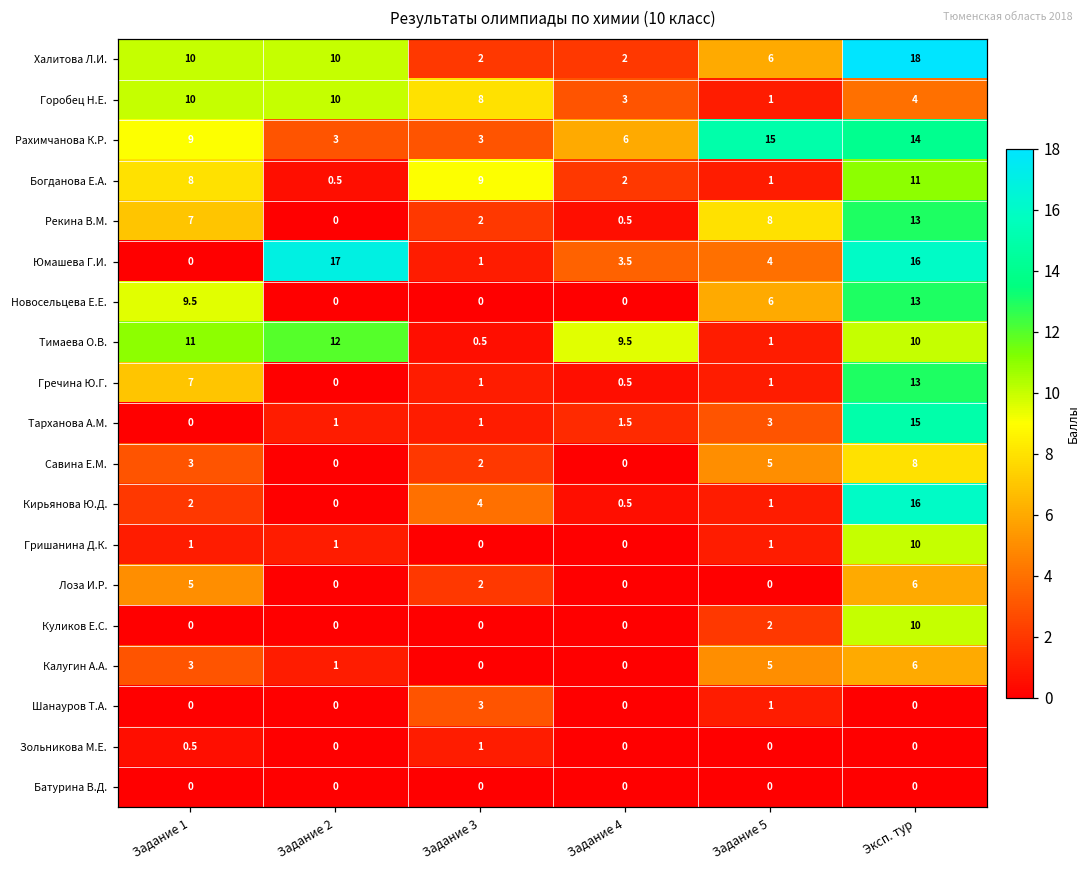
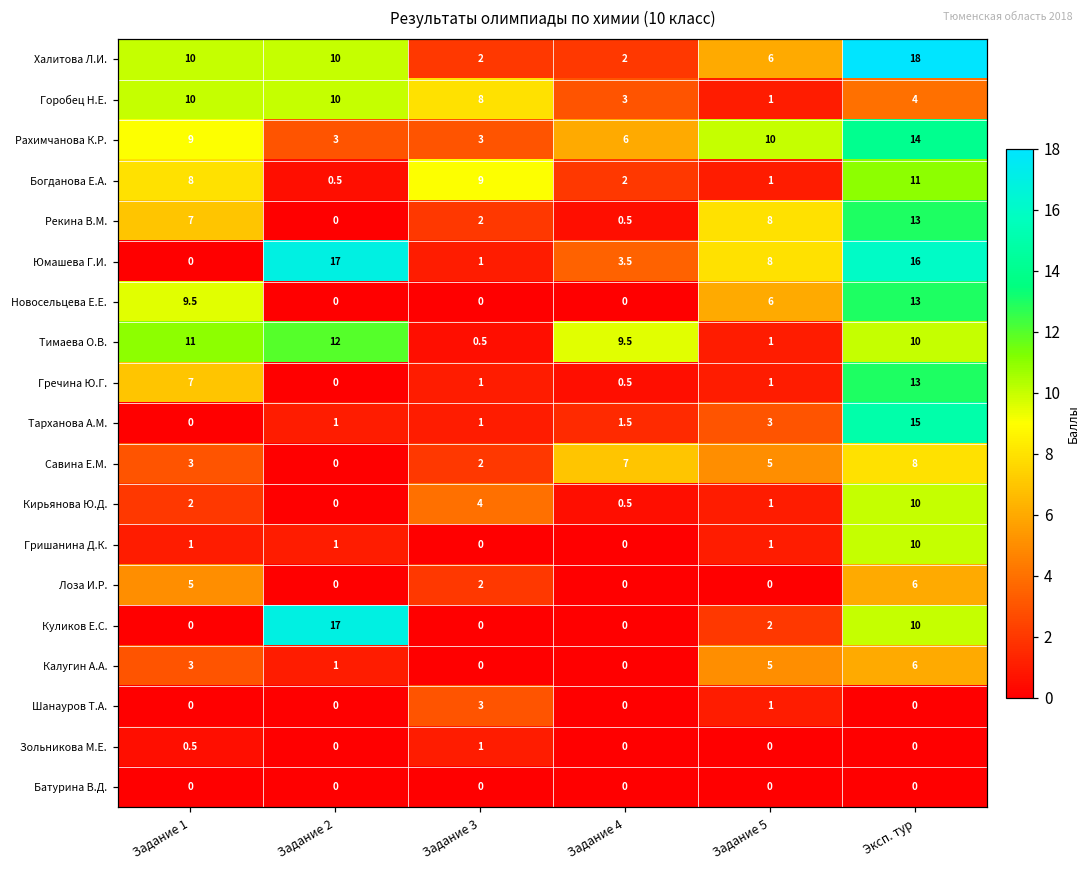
Рахимчанова К.Р., Задание 5: 15 -> 10
Юмашева Г.И., Задание 5: 4 -> 8
Савина Е.М., Задание 4: 0 -> 7
Кирьянова Ю.Д., Эксп. тур: 16 -> 10
Куликов Е.С., Задание 2: 0 -> 17
